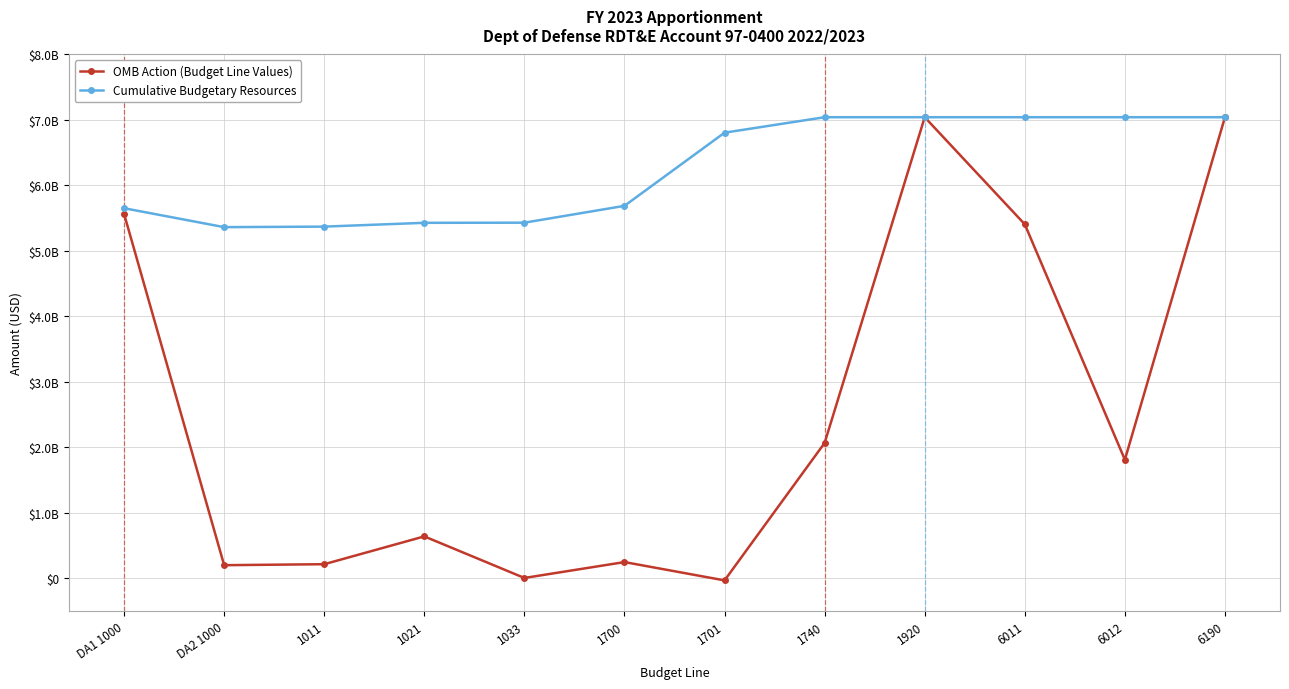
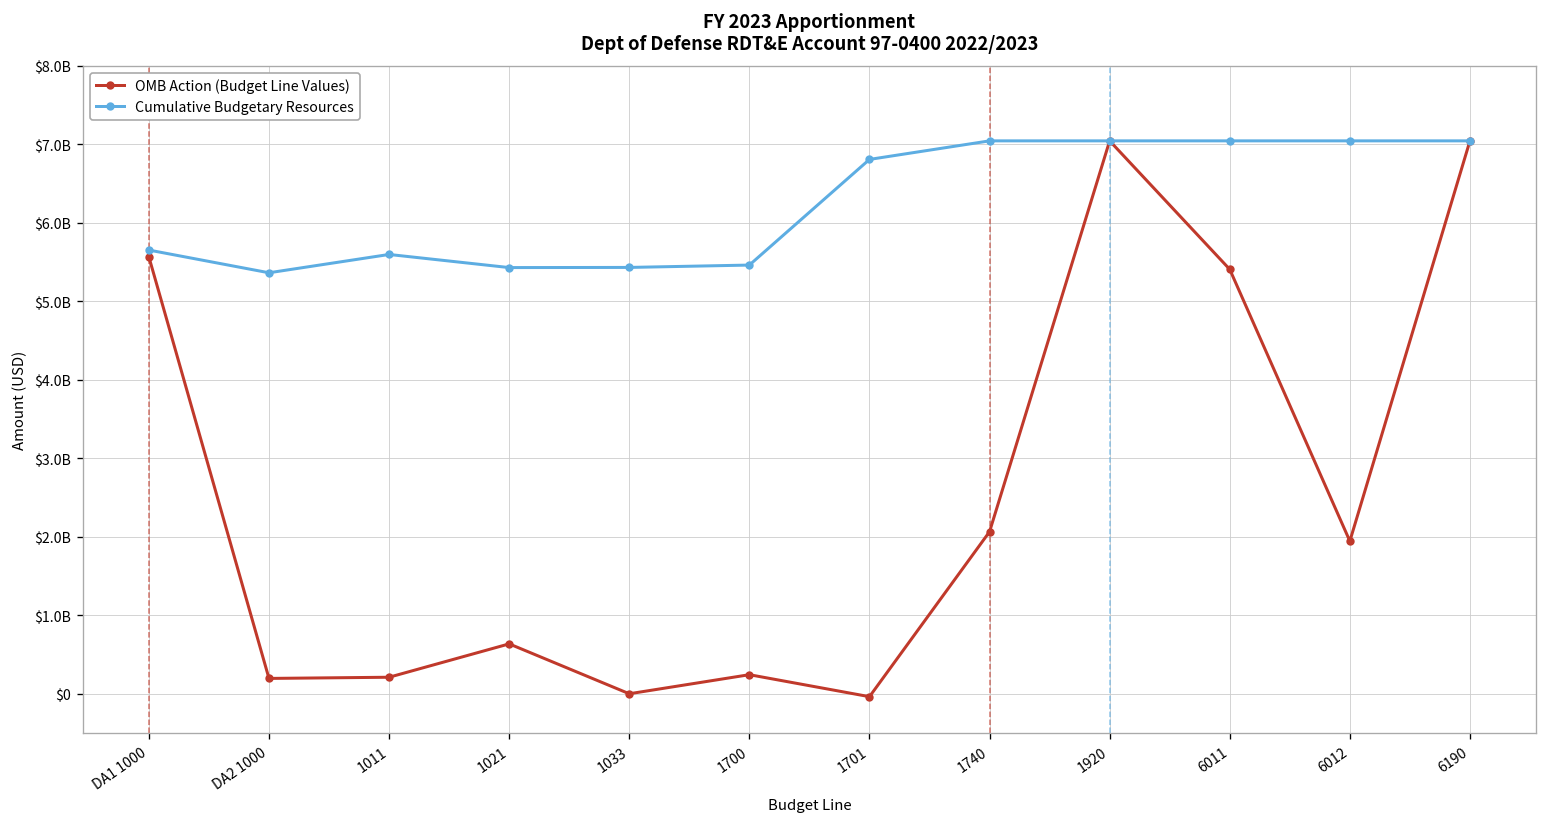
Cumulative Budgetary Resources, 1011: $5400000000 -> $5600000000
Cumulative Budgetary Resources, 1700: $5700000000 -> $5500000000
OMB Action (Budget Line Values), 6012: $1800000000 -> $1900000000
